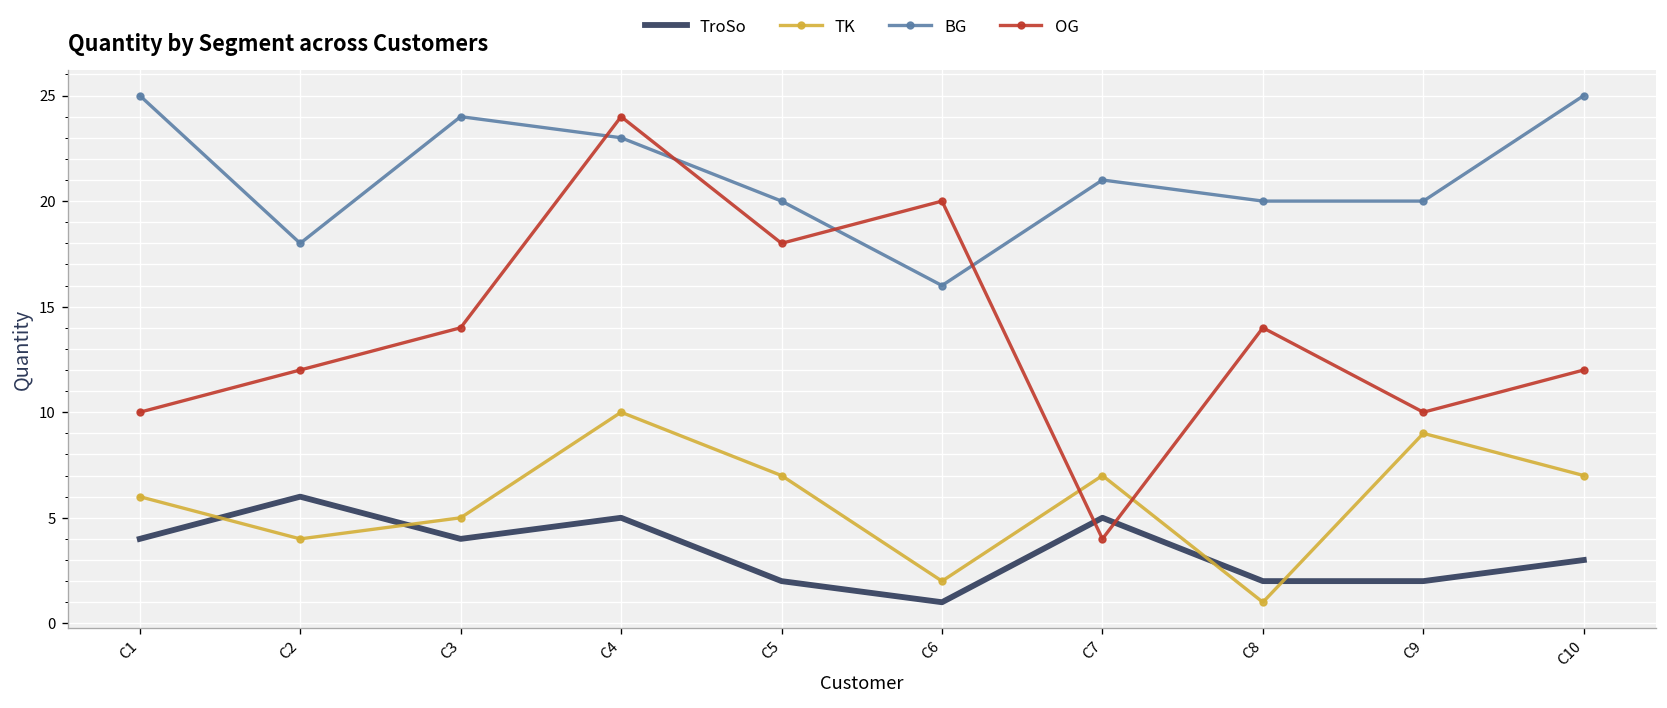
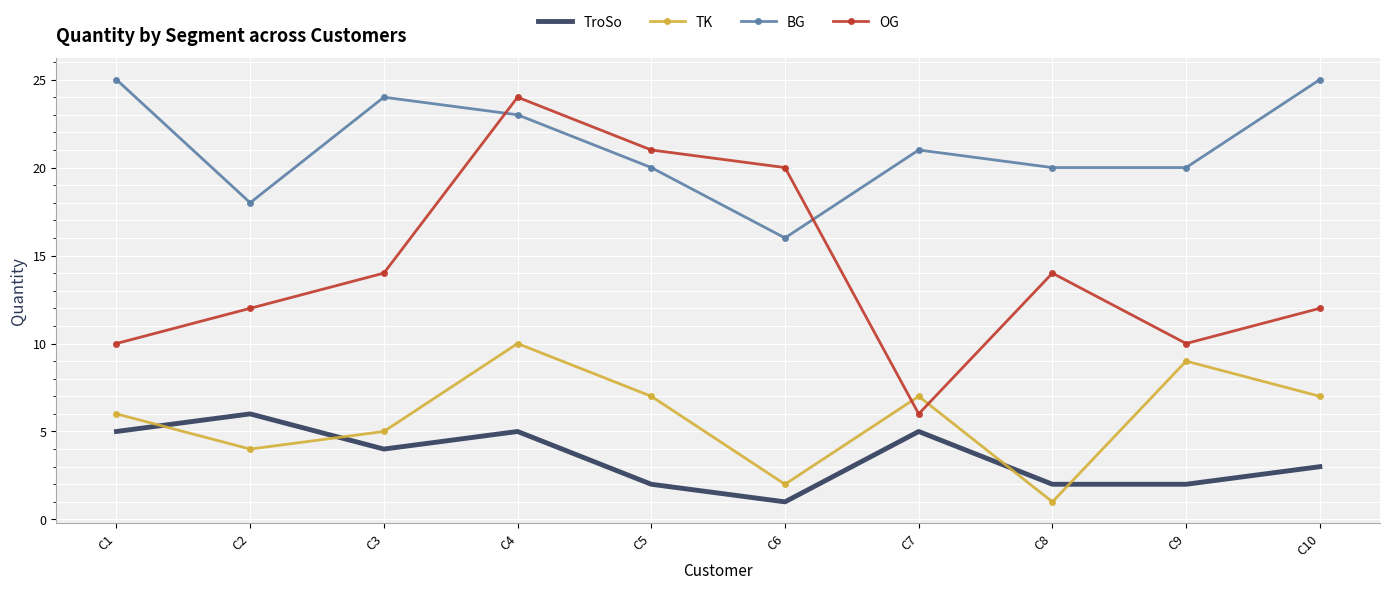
TroSo, C1: 4 -> 5
OG, C5: 18 -> 21
OG, C7: 4 -> 6
